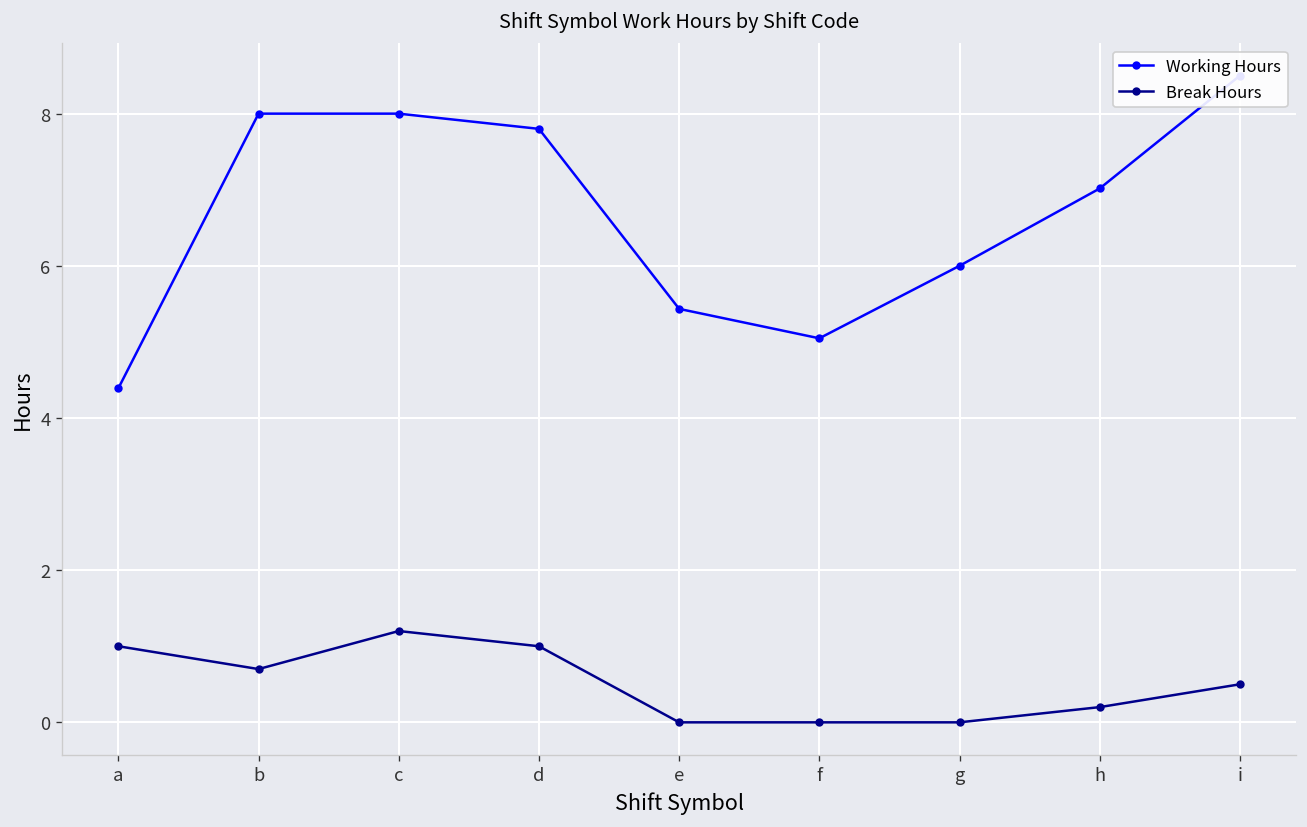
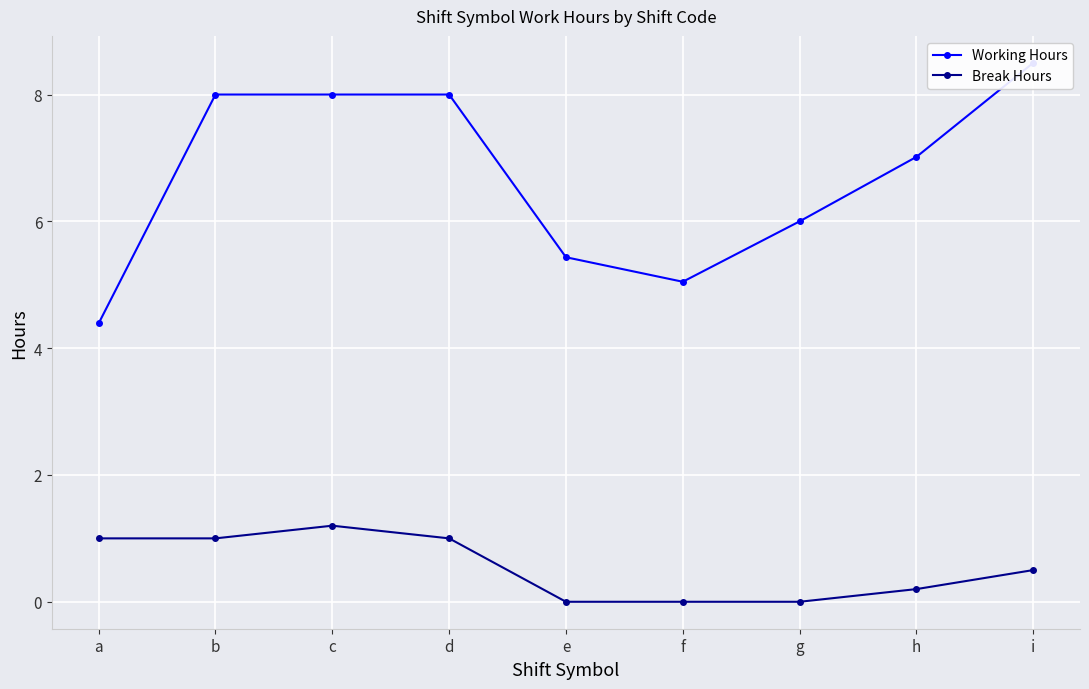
Break Hours, b: 0.7 -> 1.0
Working Hours, d: 7.8 -> 8.0
